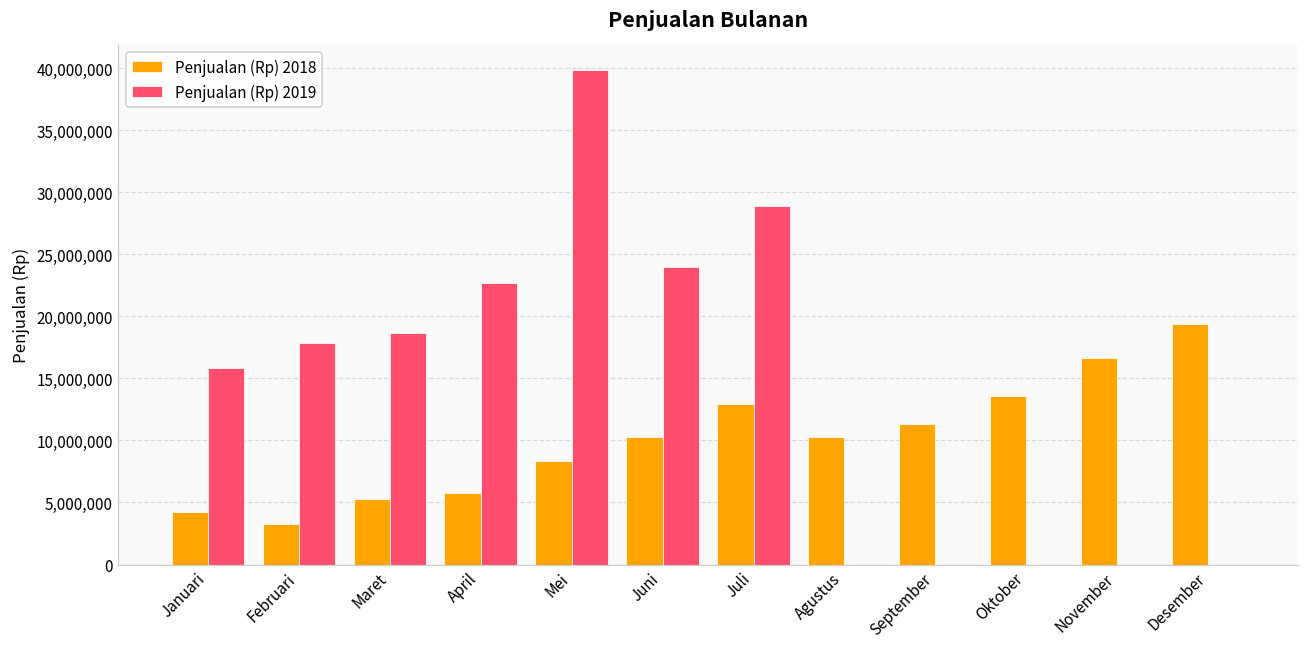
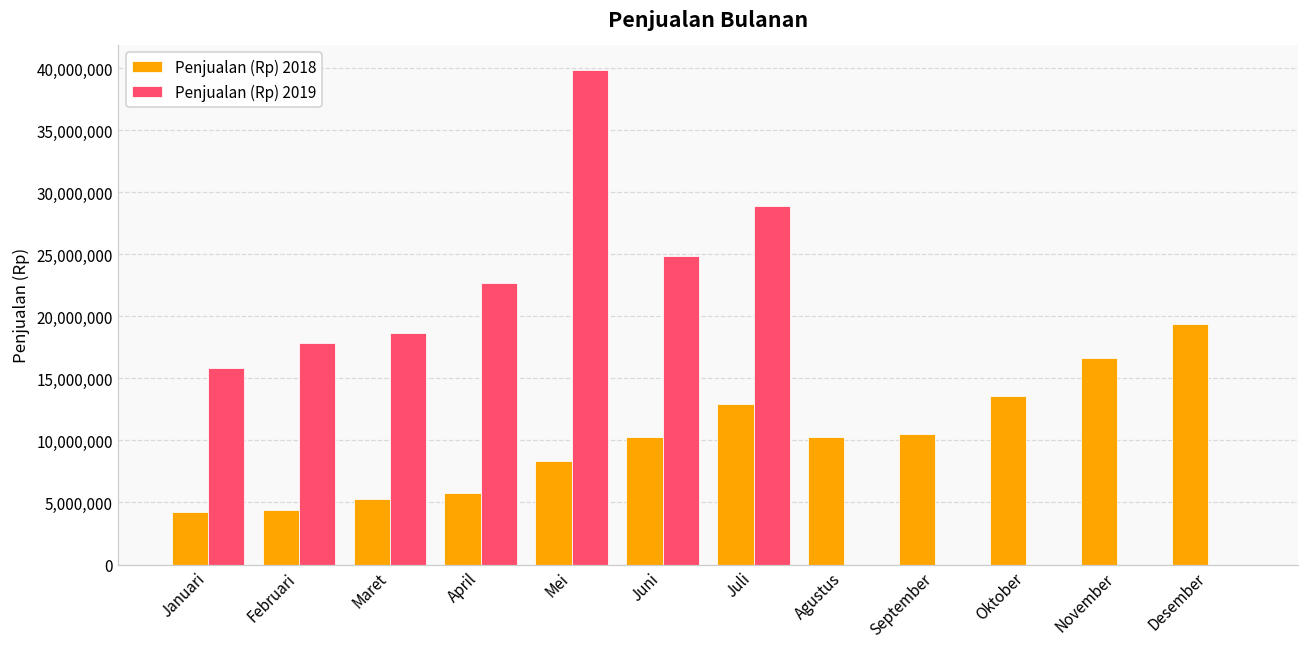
Penjualan (Rp) 2018, Februari: 3,300,000 -> 4,400,000
Penjualan (Rp) 2019, Juni: 24,000,000 -> 24,900,000
Penjualan (Rp) 2018, September: 11,300,000 -> 10,500,000
